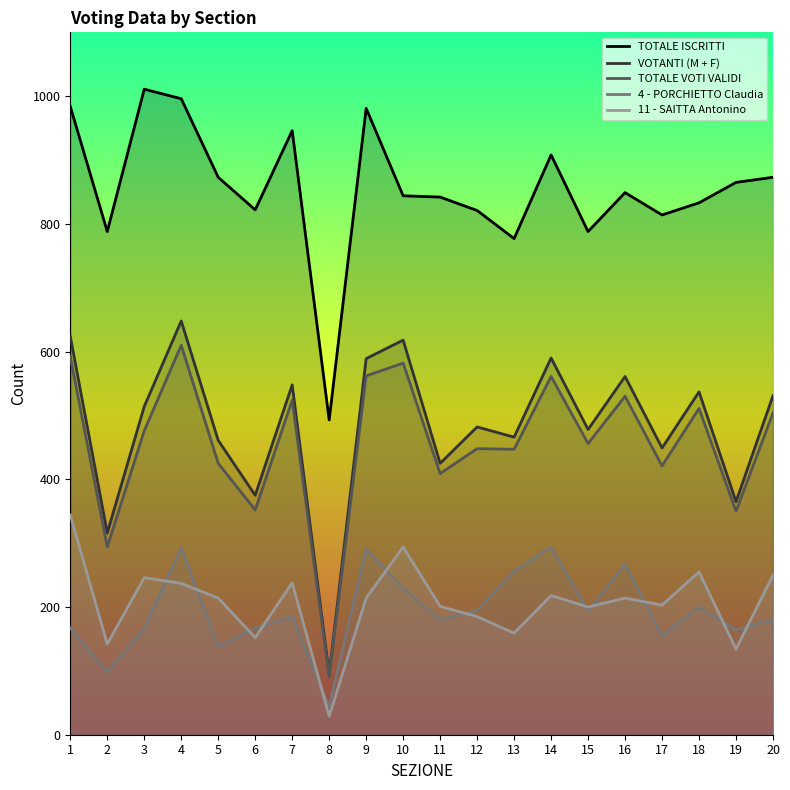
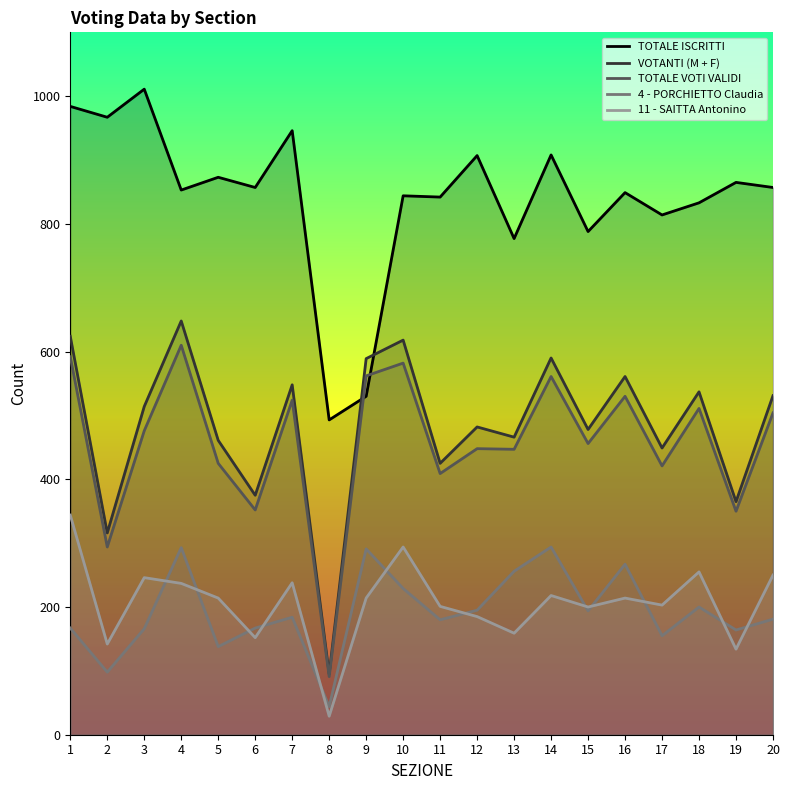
TOTALE ISCRITTI, 2: 790 -> 970
TOTALE ISCRITTI, 4: 1000 -> 850
TOTALE ISCRITTI, 6: 820 -> 860
TOTALE ISCRITTI, 9: 980 -> 530
TOTALE ISCRITTI, 12: 820 -> 910
TOTALE ISCRITTI, 20: 870 -> 860
